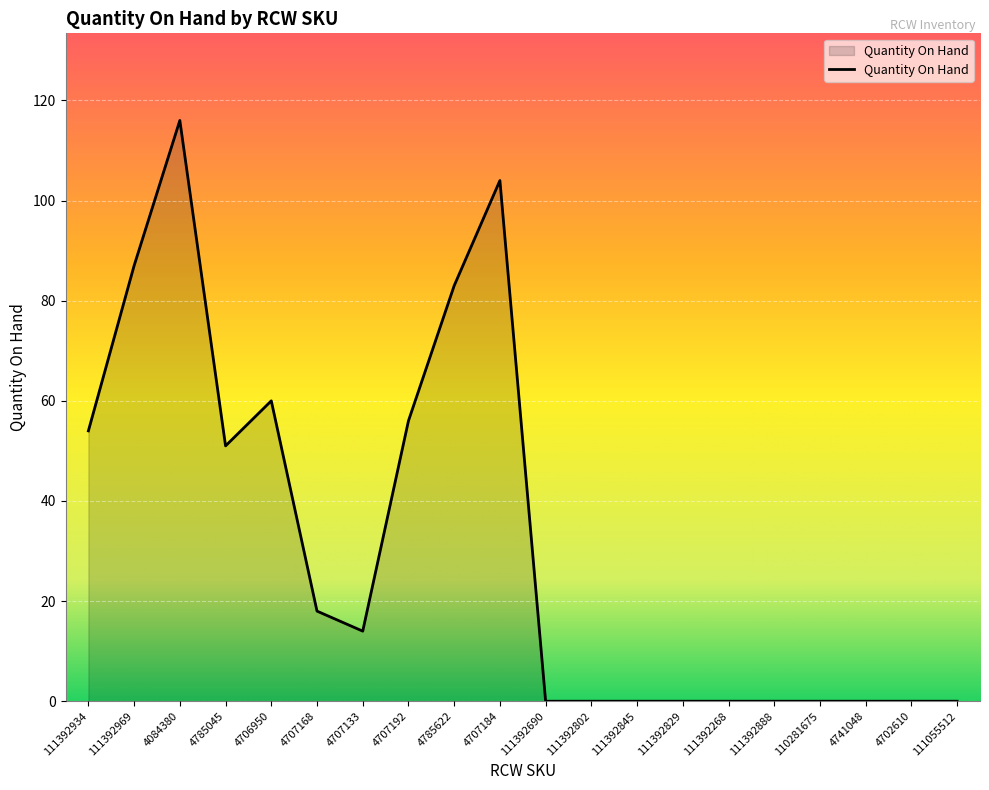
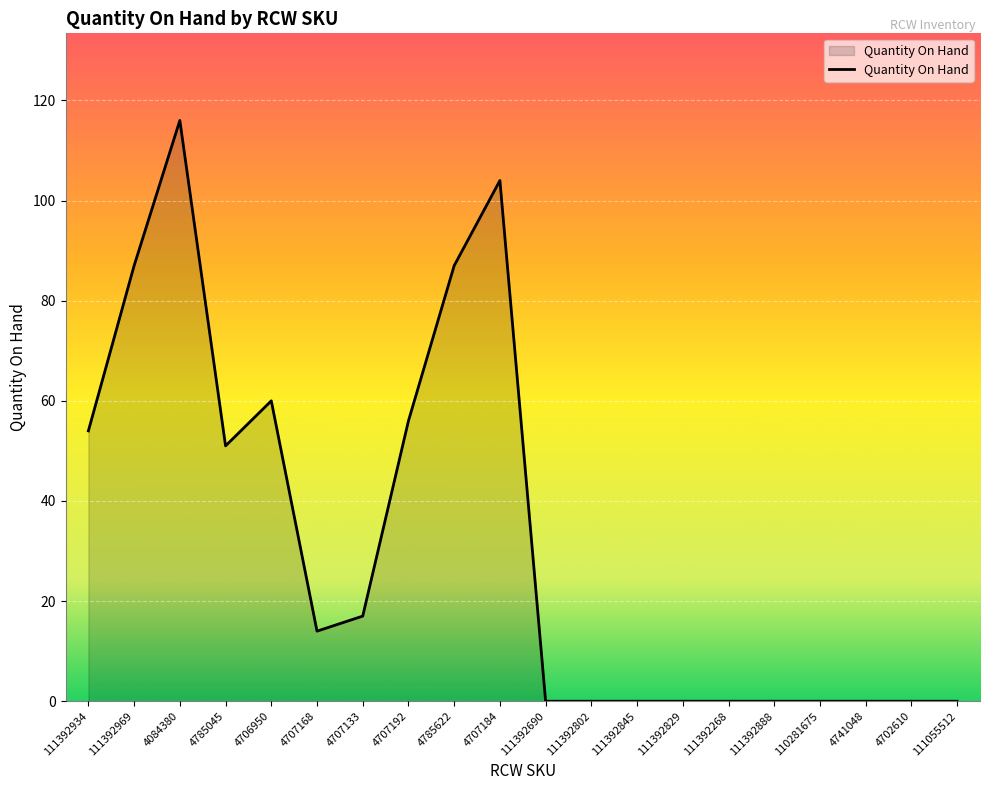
4707168: 18 -> 14
4707133: 14 -> 17
4785622: 83 -> 87
